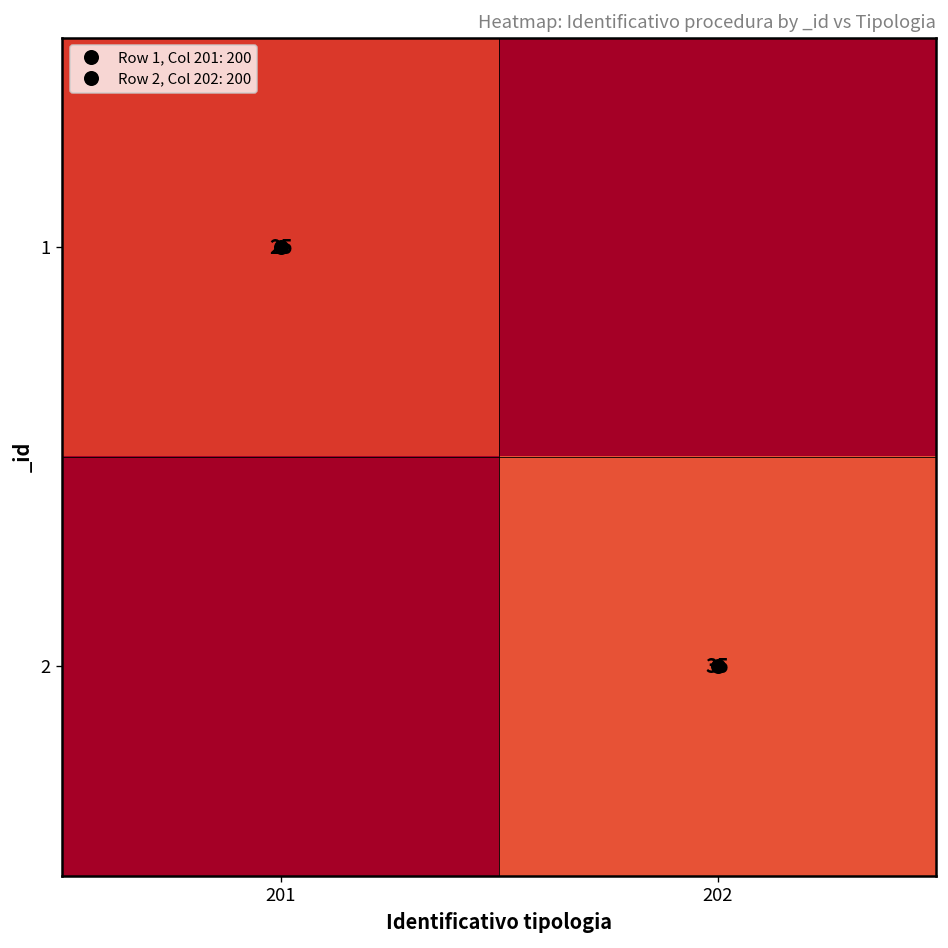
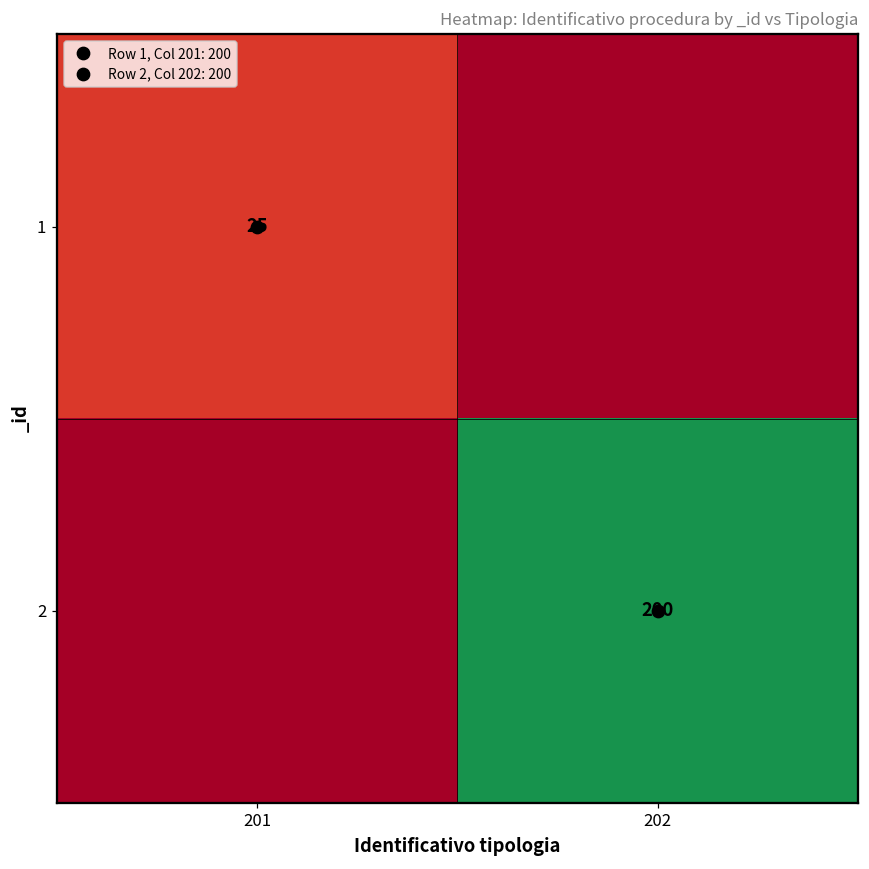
2, 202: 35 -> 200
